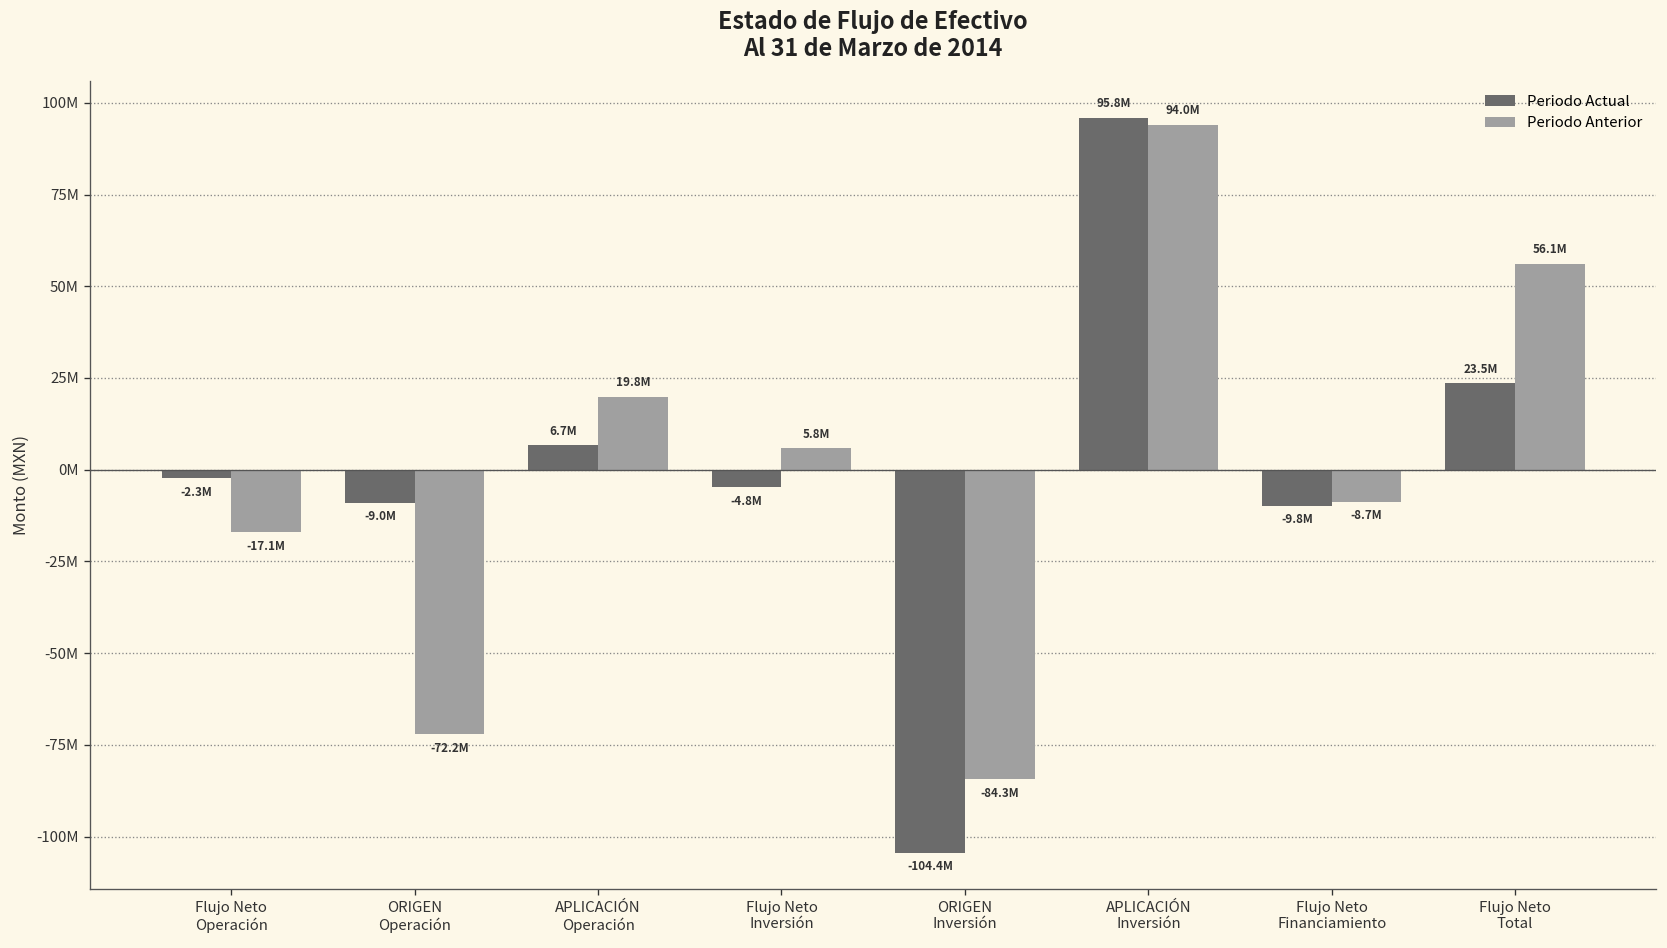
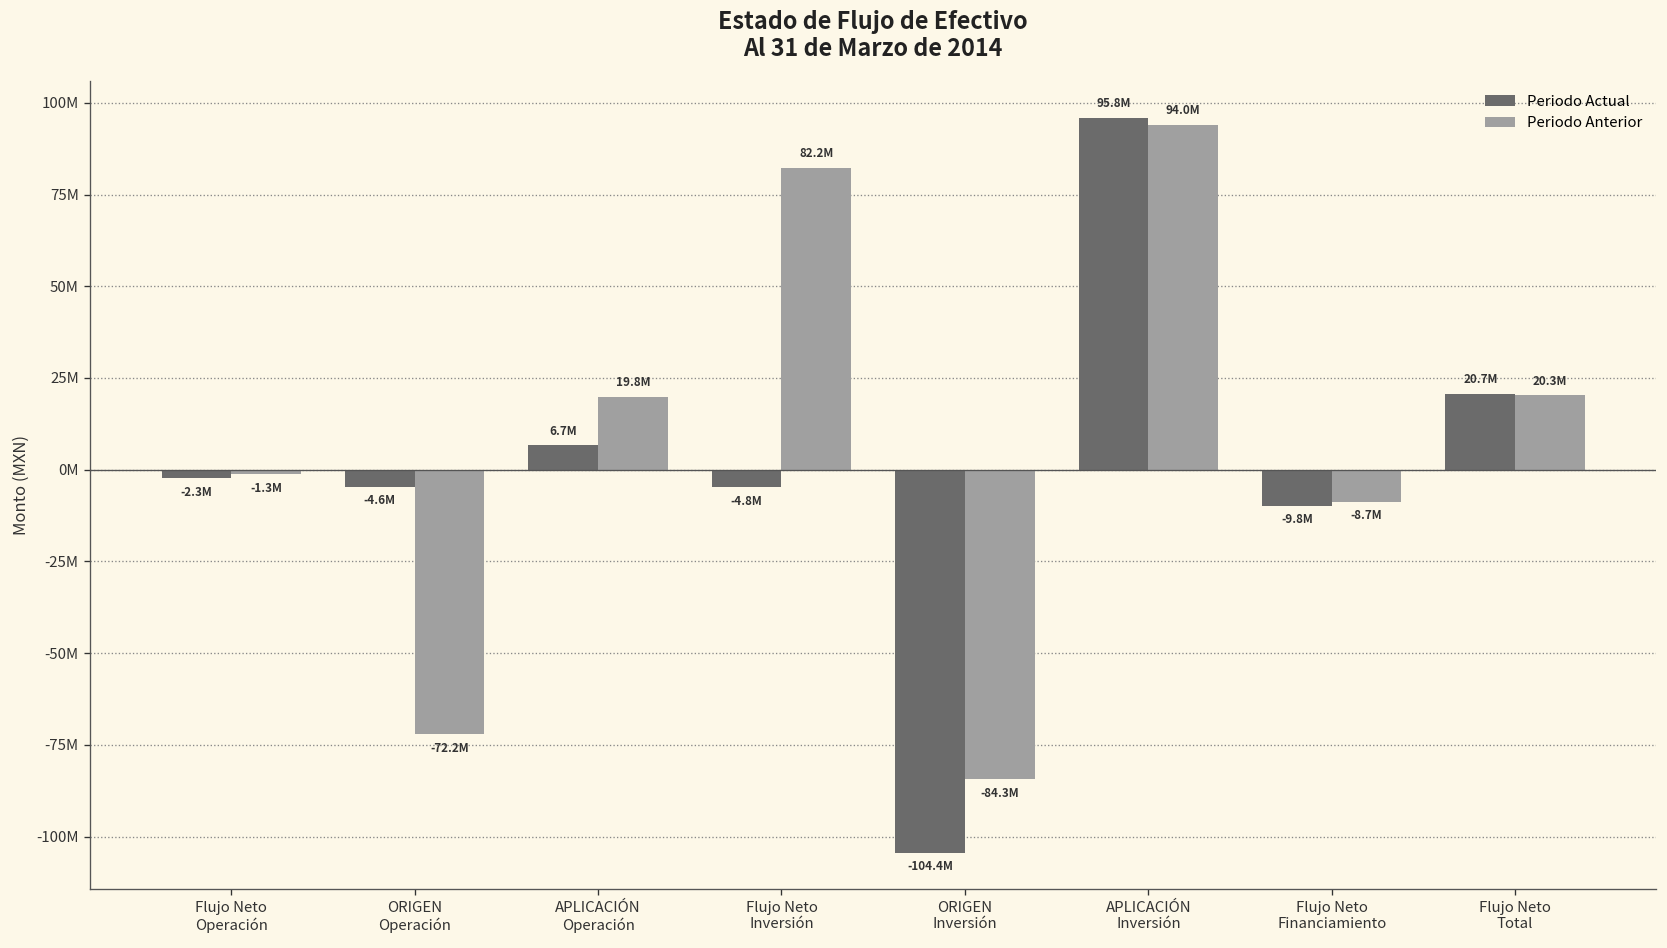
Periodo Anterior, Flujo Neto Operación: -17.1M -> -1.3M
Periodo Actual, ORIGEN Operación: -9.0M -> -4.6M
Periodo Anterior, Flujo Neto Inversión: 5.8M -> 82.2M
Periodo Actual, Flujo Neto Total: 23.5M -> 20.7M
Periodo Anterior, Flujo Neto Total: 56.1M -> 20.3M
